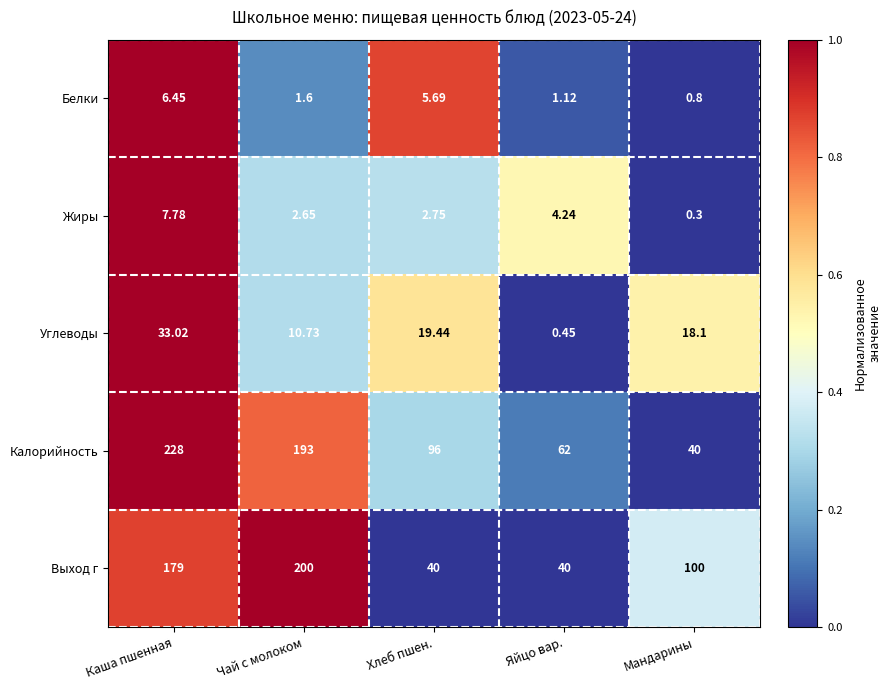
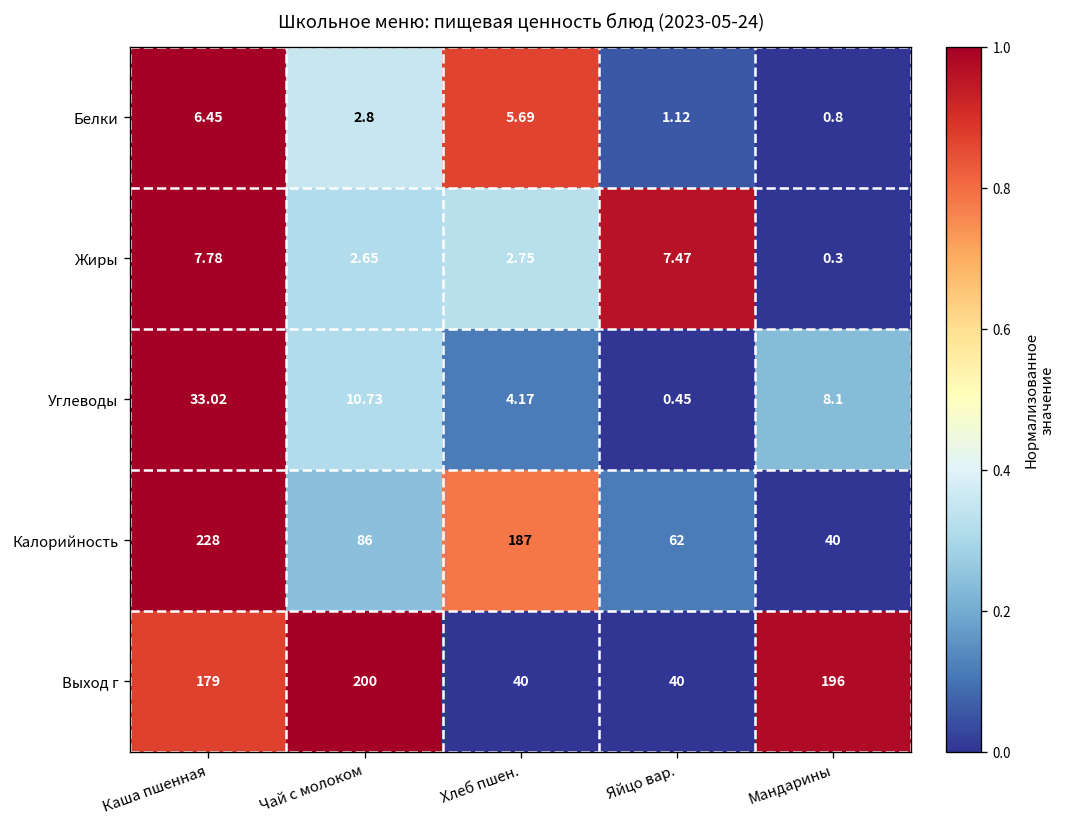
Белки, Чай с молоком: 1.6 -> 2.8
Жиры, Яйцо вар.: 4.24 -> 7.47
Углеводы, Хлеб пшен.: 19.44 -> 4.17
Углеводы, Мандарины: 18.1 -> 8.1
Калорийность, Чай с молоком: 193 -> 86
Калорийность, Хлеб пшен.: 96 -> 187
Выход г, Мандарины: 100 -> 196
